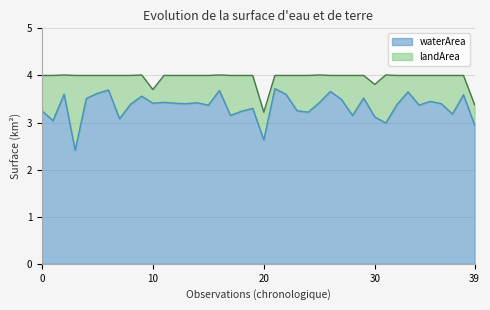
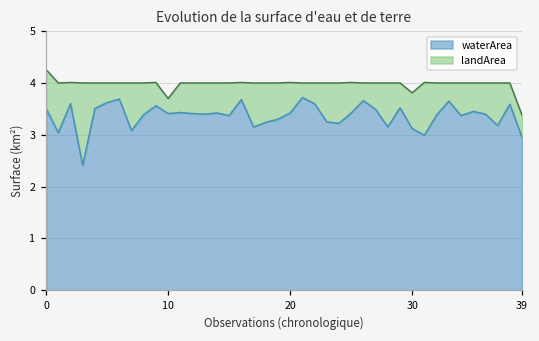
waterArea, 0: 3.3 -> 3.5
waterArea, 20: 2.6 -> 3.4
